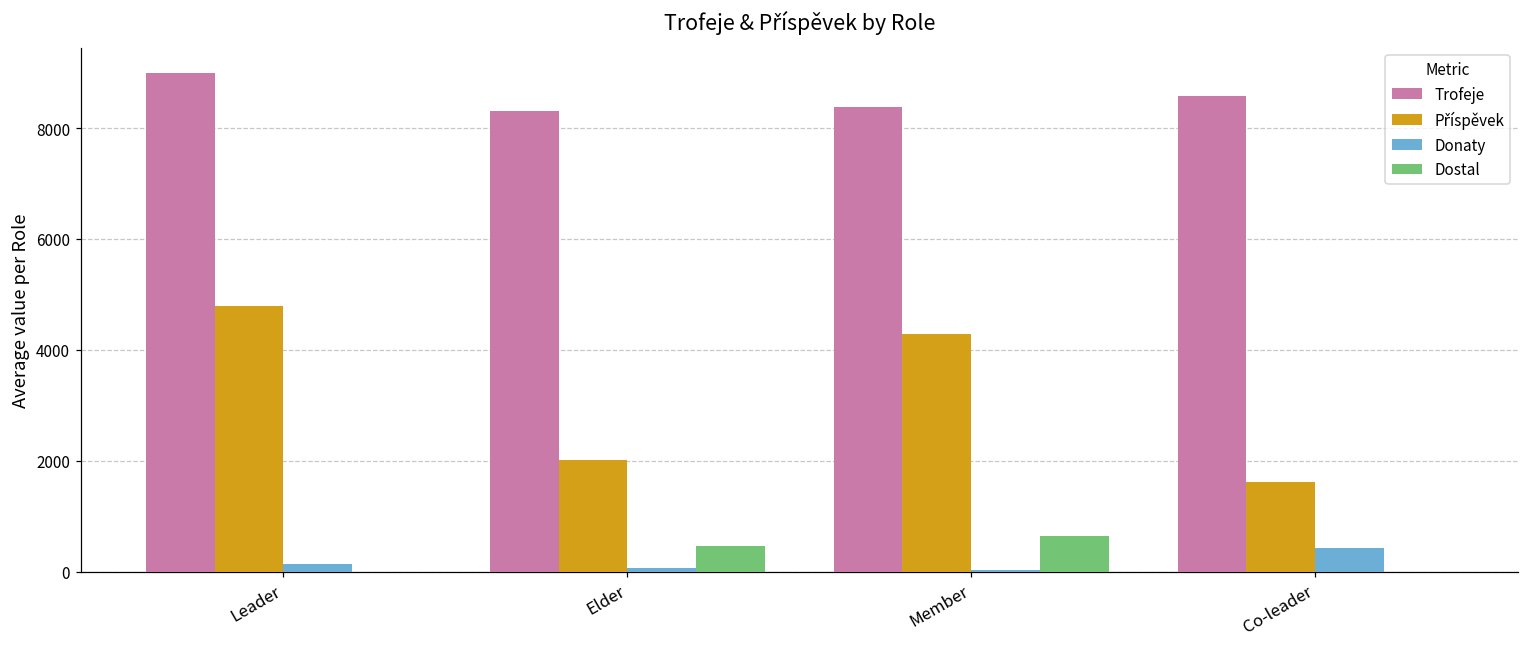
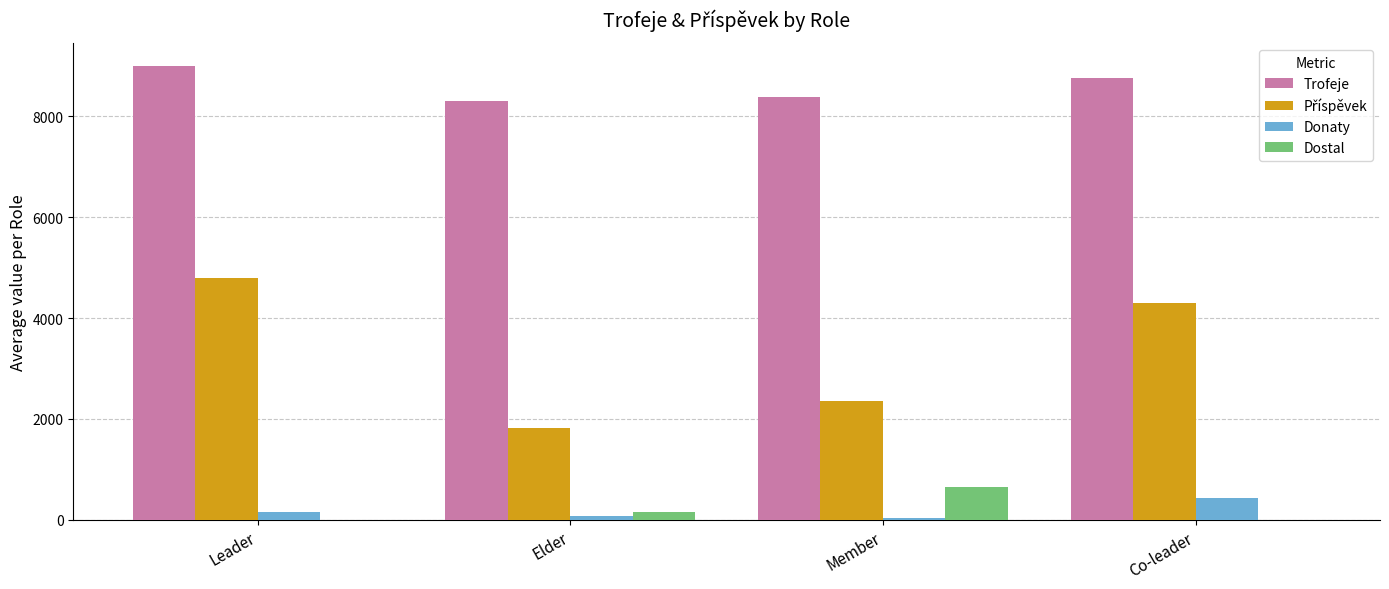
Příspěvek, Elder: 2000 -> 1800
Dostal, Elder: 500 -> 200
Příspěvek, Member: 4300 -> 2300
Trofeje, Co-leader: 8600 -> 8800
Příspěvek, Co-leader: 1600 -> 4300
